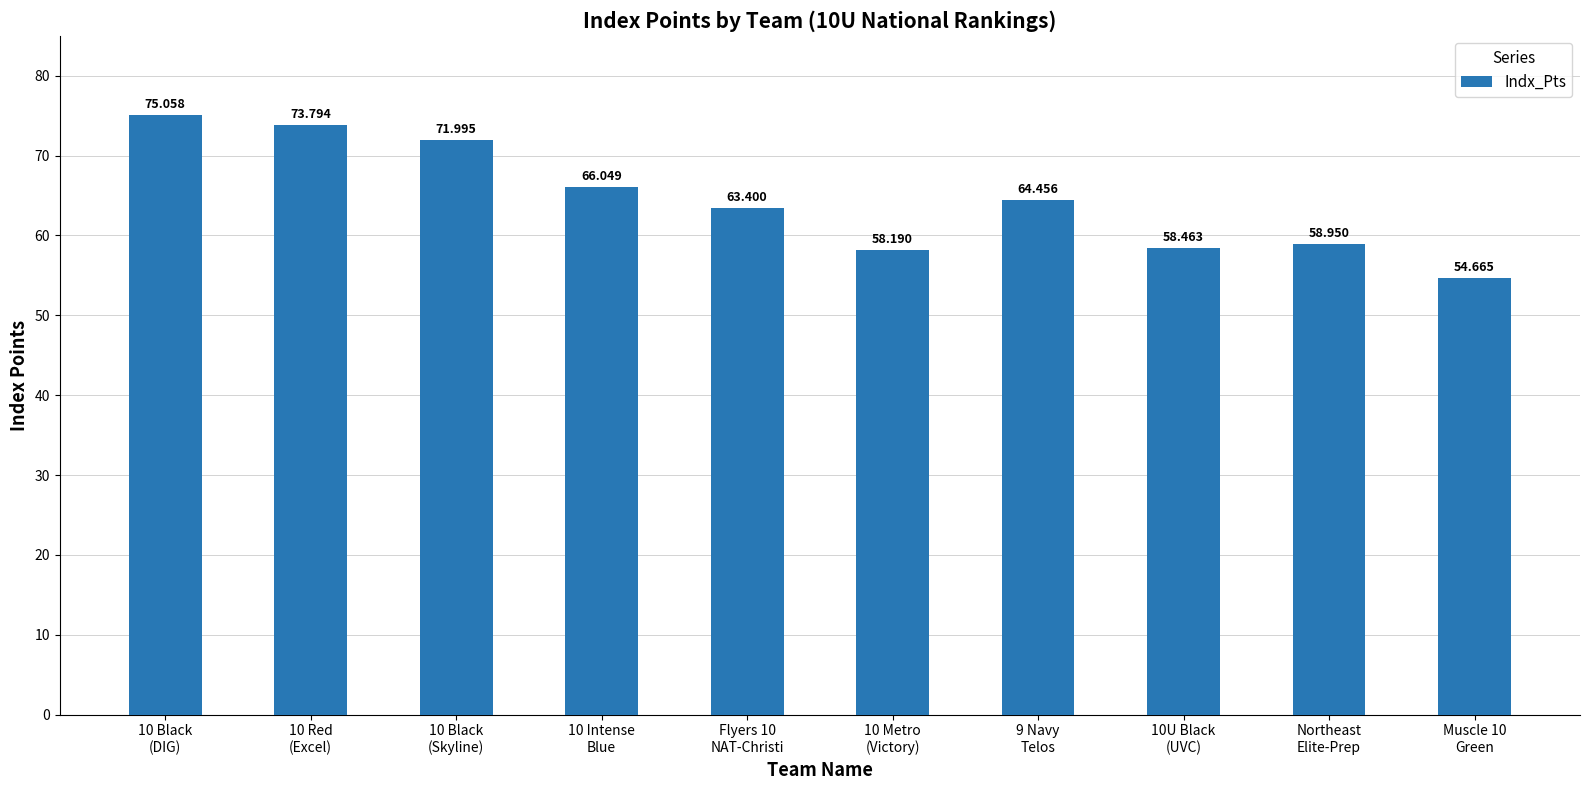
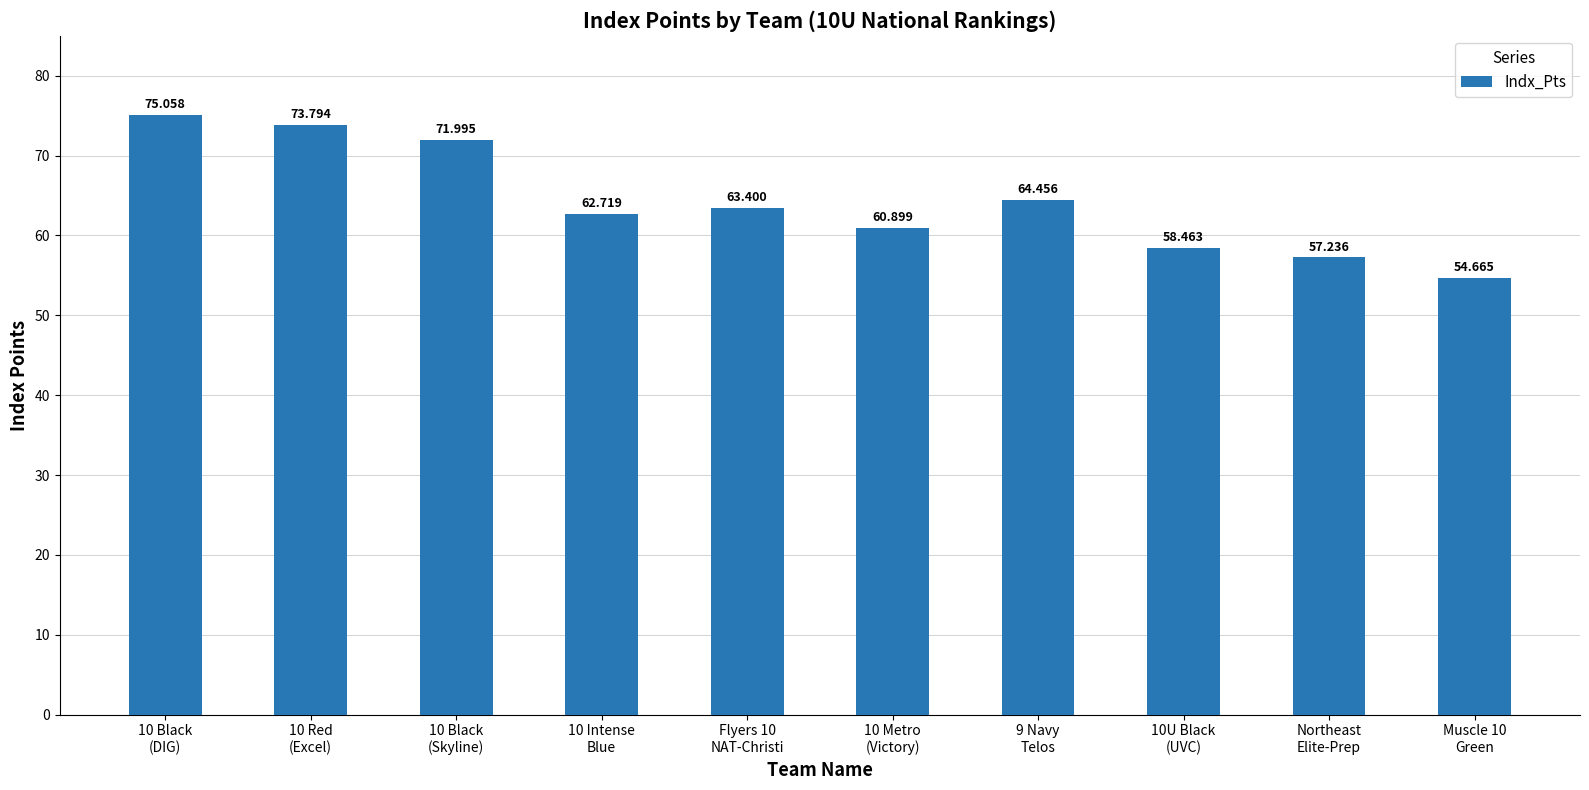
10 Intense Blue: 66.049 -> 62.719
10 Metro (Victory): 58.190 -> 60.899
Northeast Elite-Prep: 58.950 -> 57.236
